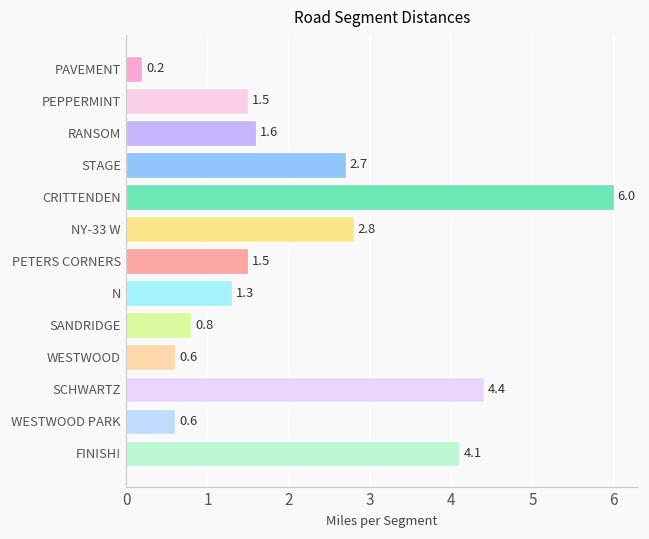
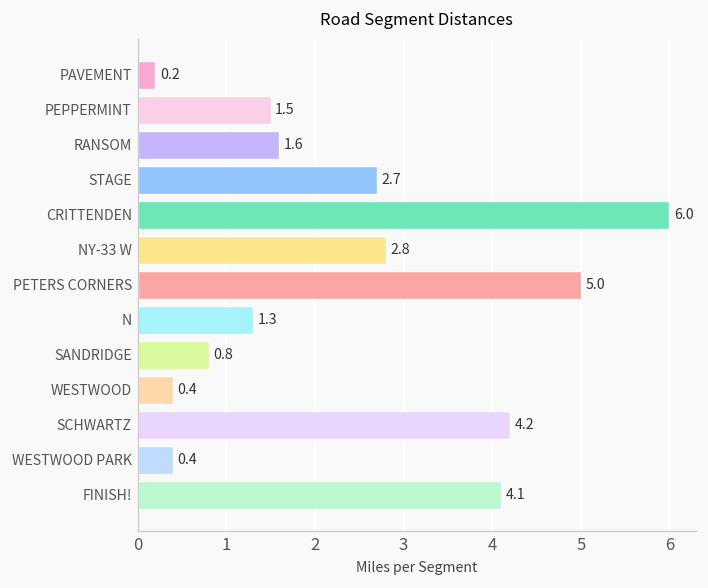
PETERS CORNERS: 1.5 -> 5.0
WESTWOOD: 0.6 -> 0.4
SCHWARTZ: 4.4 -> 4.2
WESTWOOD PARK: 0.6 -> 0.4
